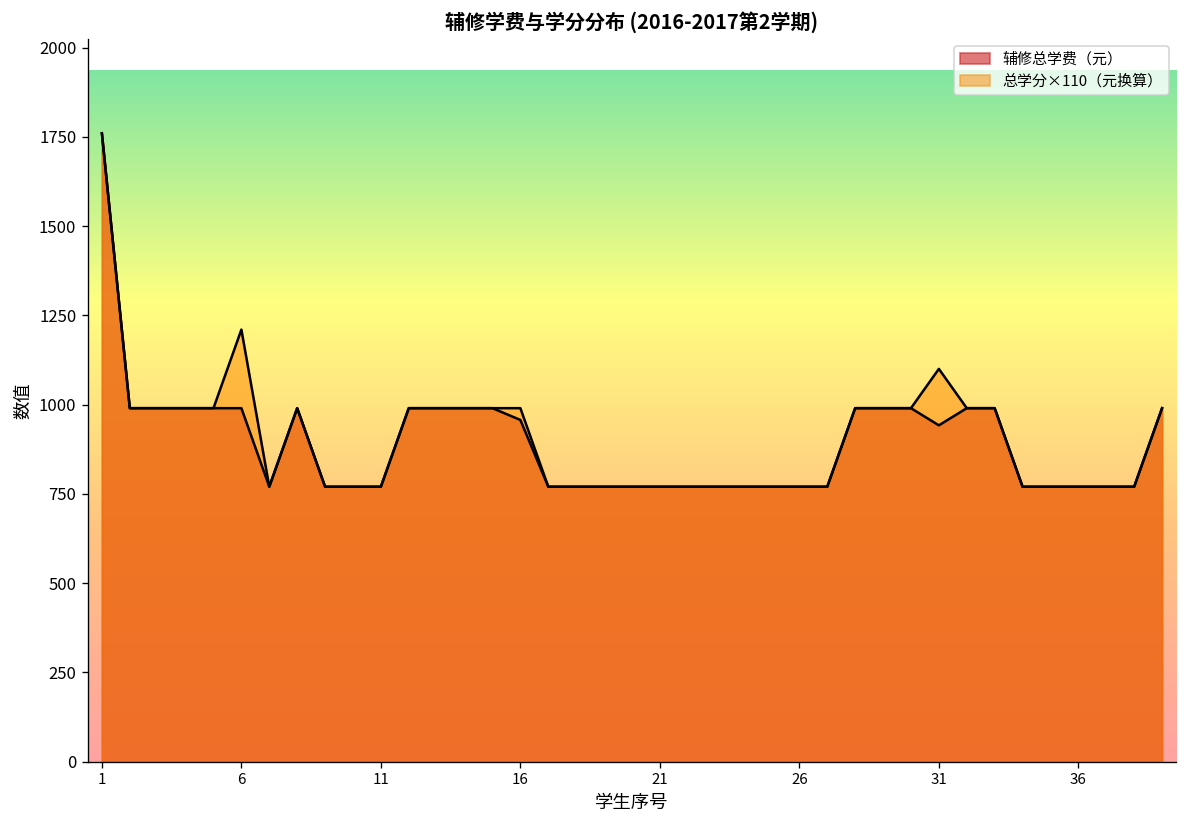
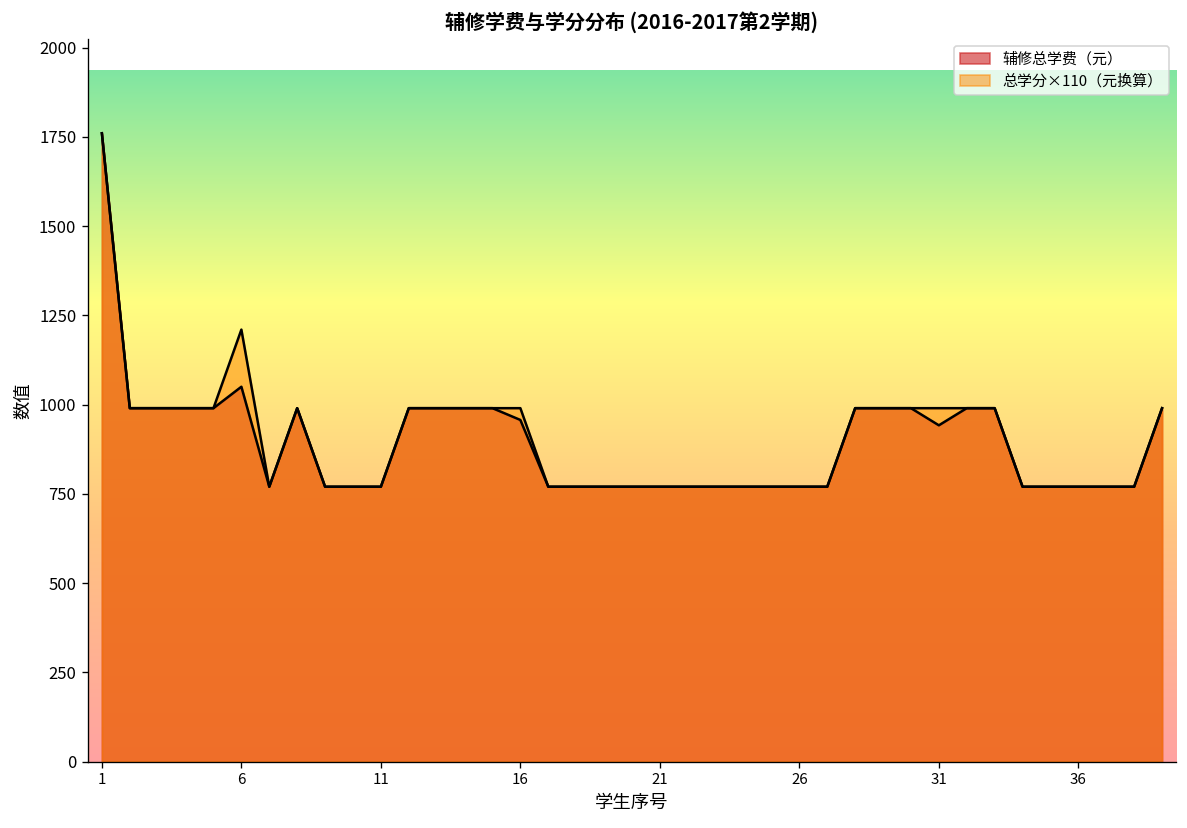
辅修总学费（元）, 6: 990 -> 1050
总学分×110（元换算）, 31: 1100 -> 990
